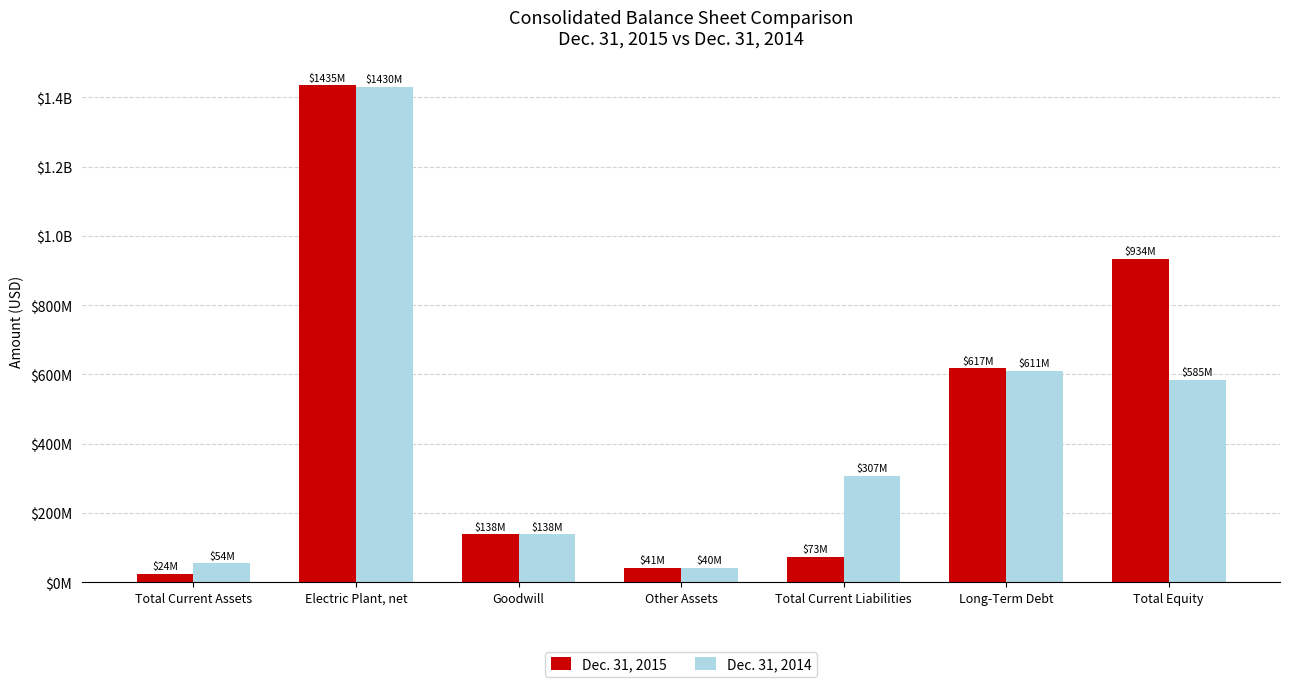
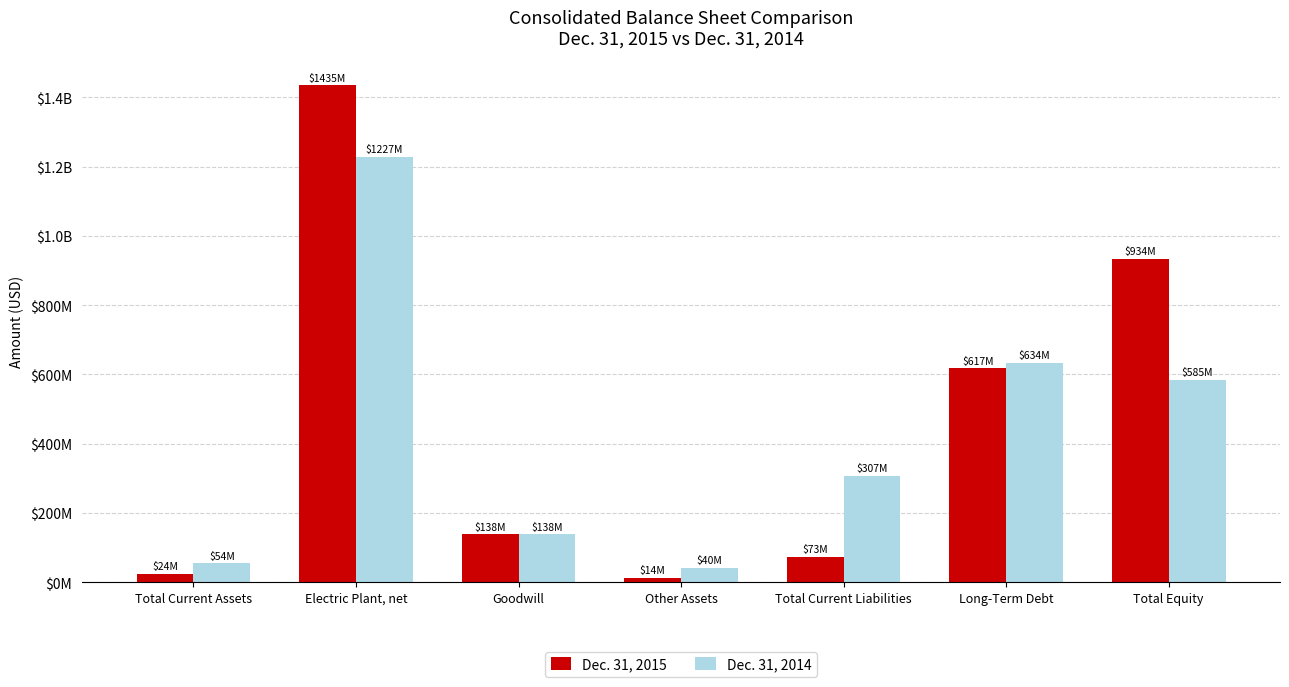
Dec. 31, 2014, Electric Plant, net: $1430M -> $1227M
Dec. 31, 2015, Other Assets: $41M -> $14M
Dec. 31, 2014, Long-Term Debt: $611M -> $634M
